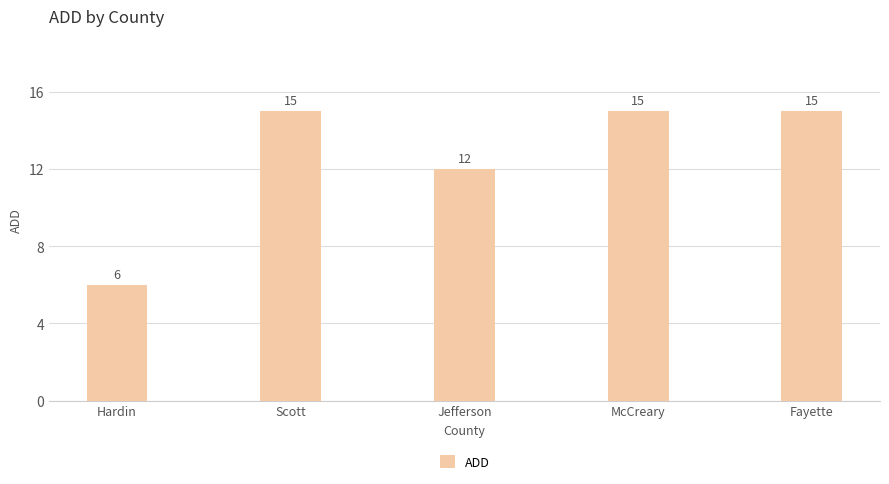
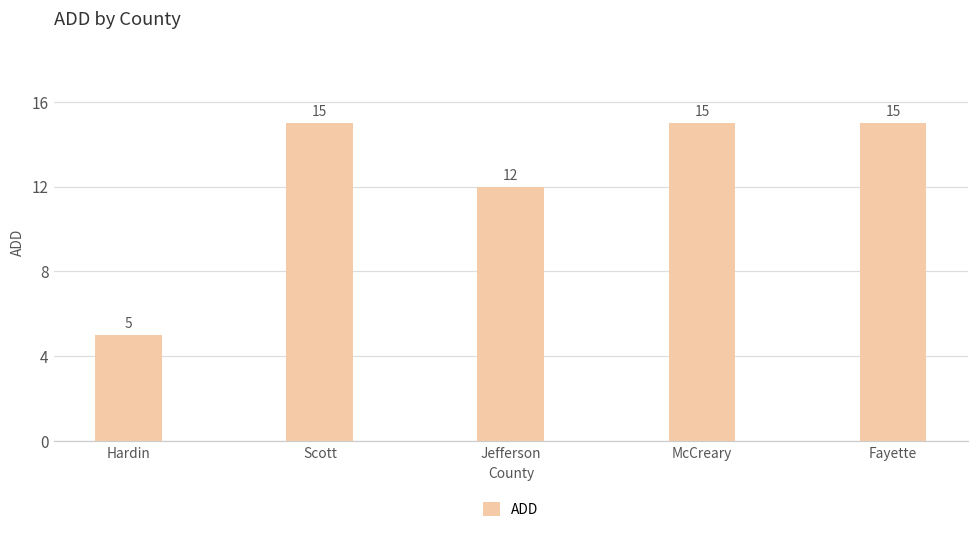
Hardin: 6 -> 5
